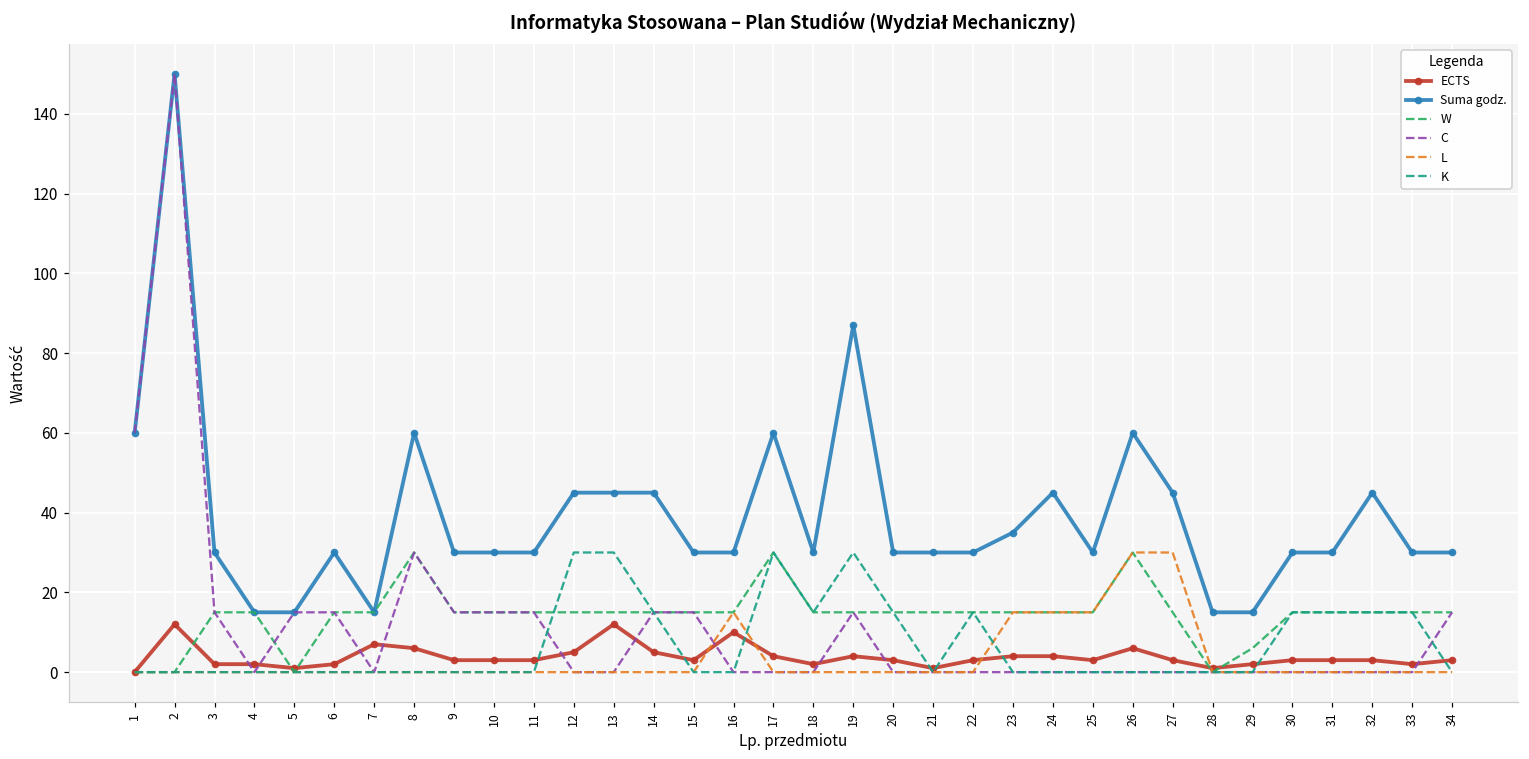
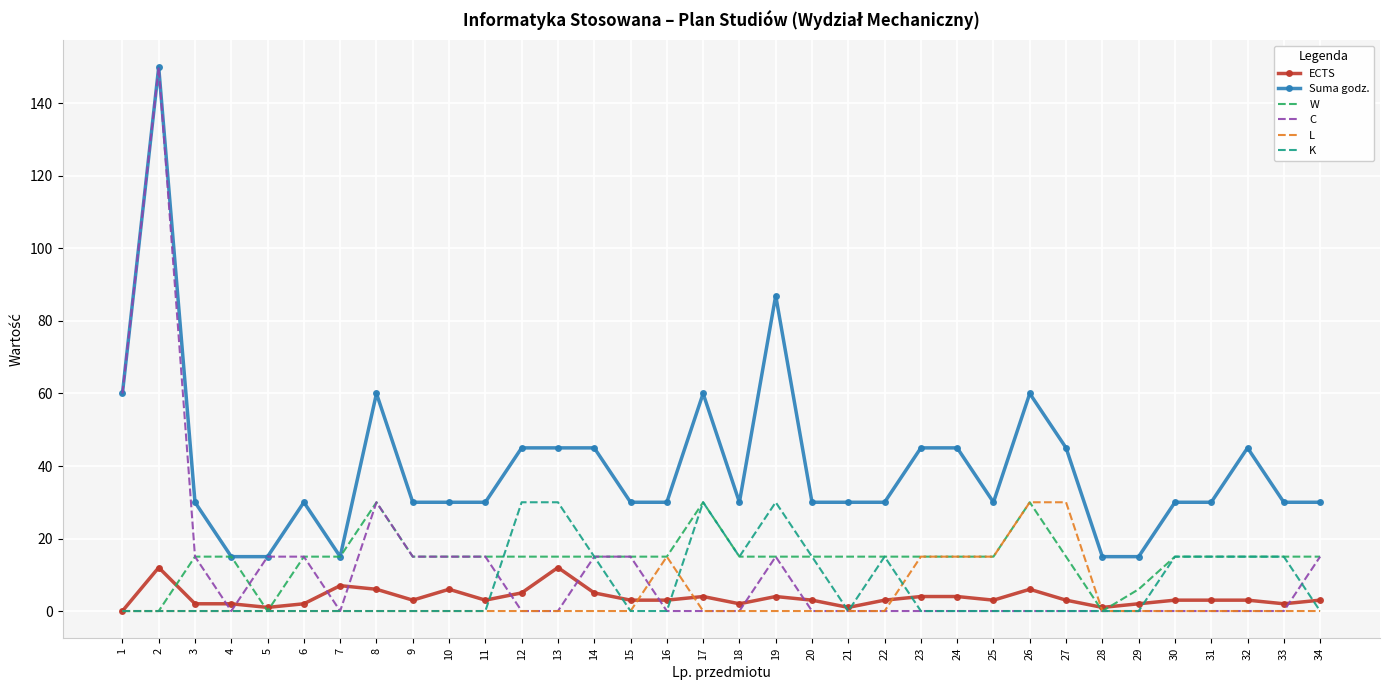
ECTS, 10: 3 -> 6
ECTS, 16: 10 -> 3
Suma godz., 23: 35 -> 45
